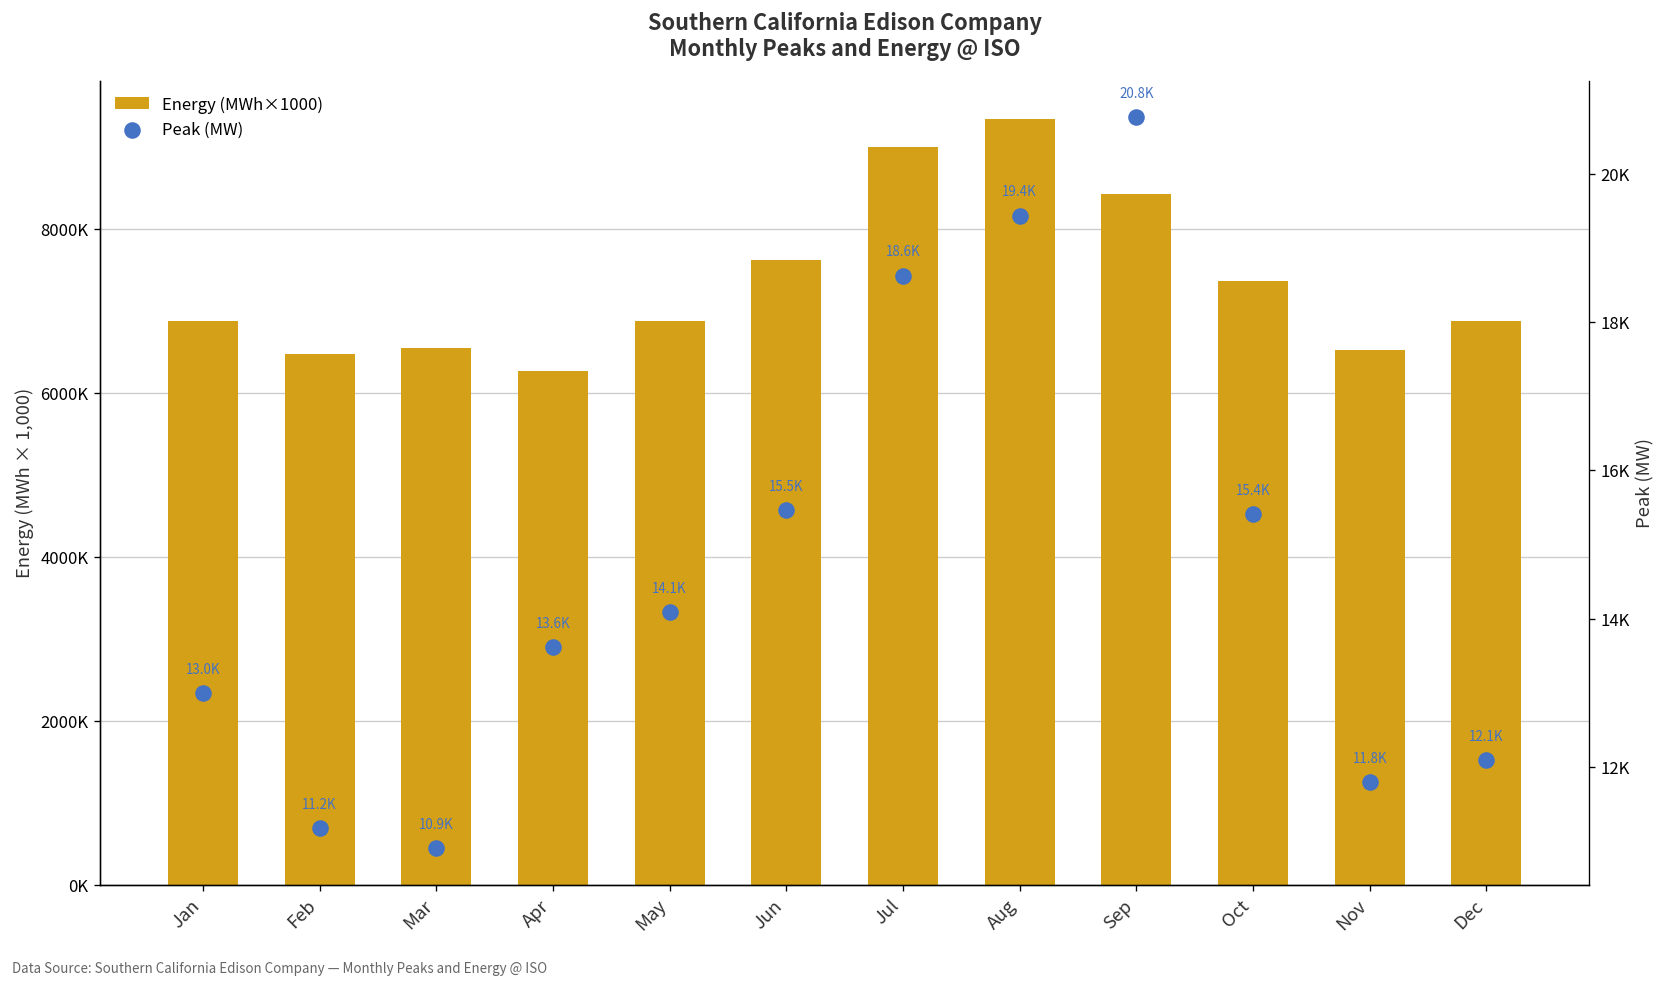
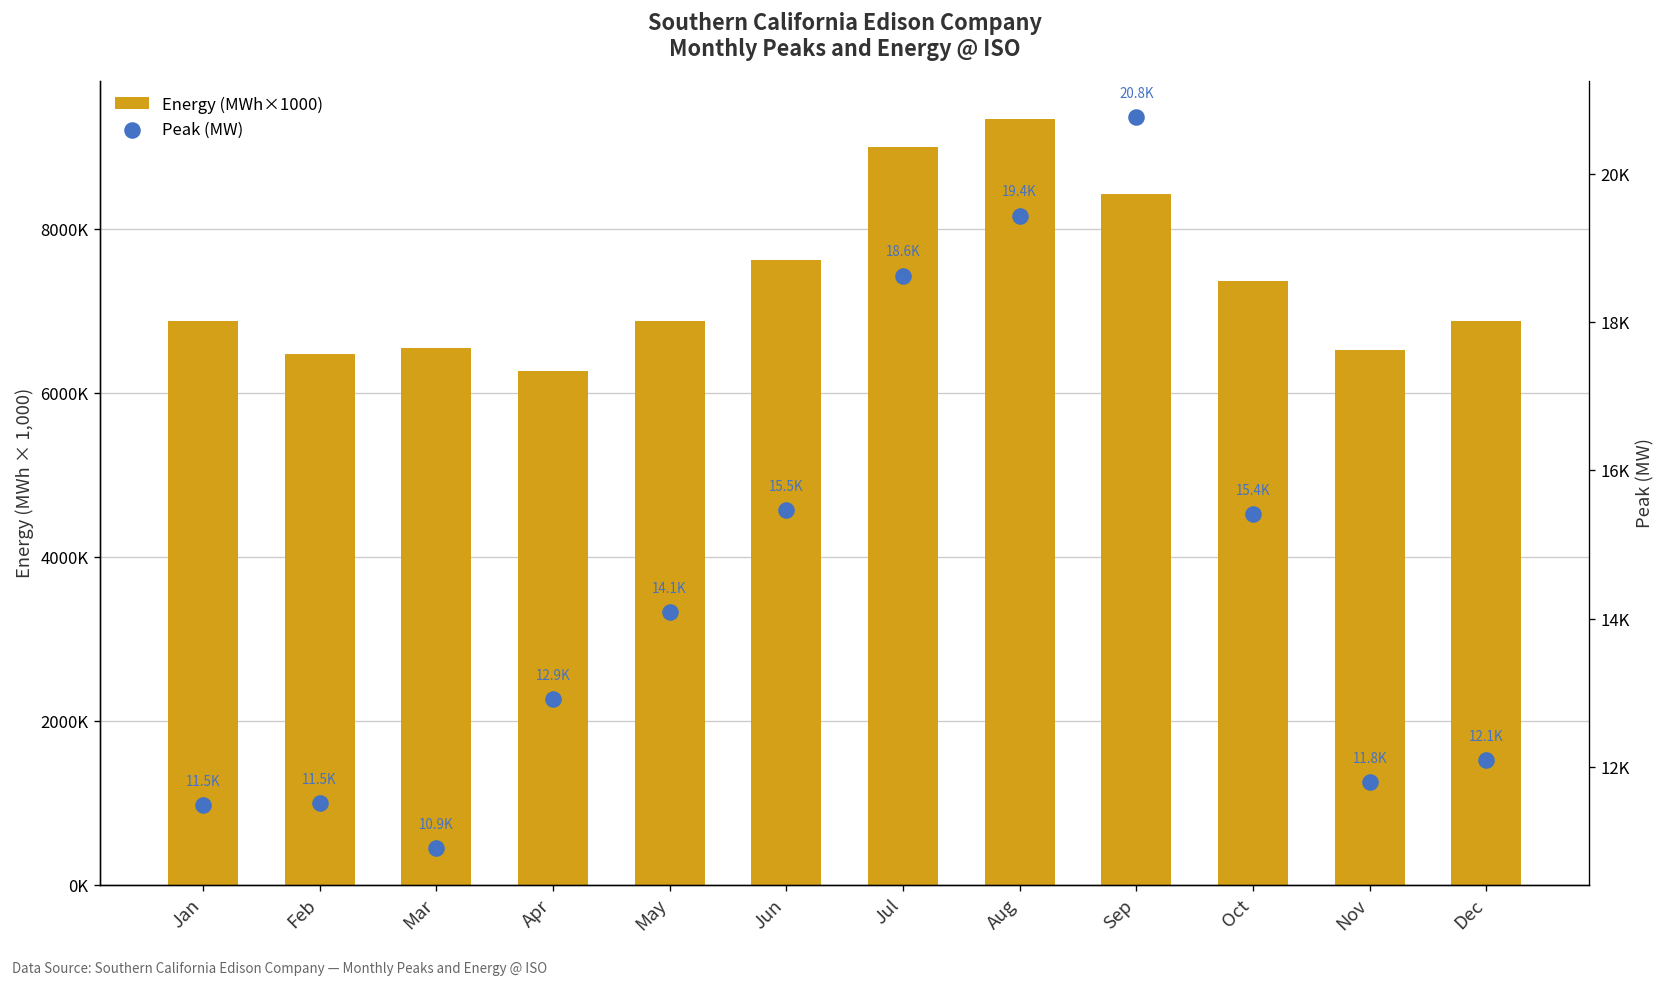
Peak (MW), Jan: 13.0K -> 11.5K
Peak (MW), Feb: 11.2K -> 11.5K
Peak (MW), Apr: 13.6K -> 12.9K
